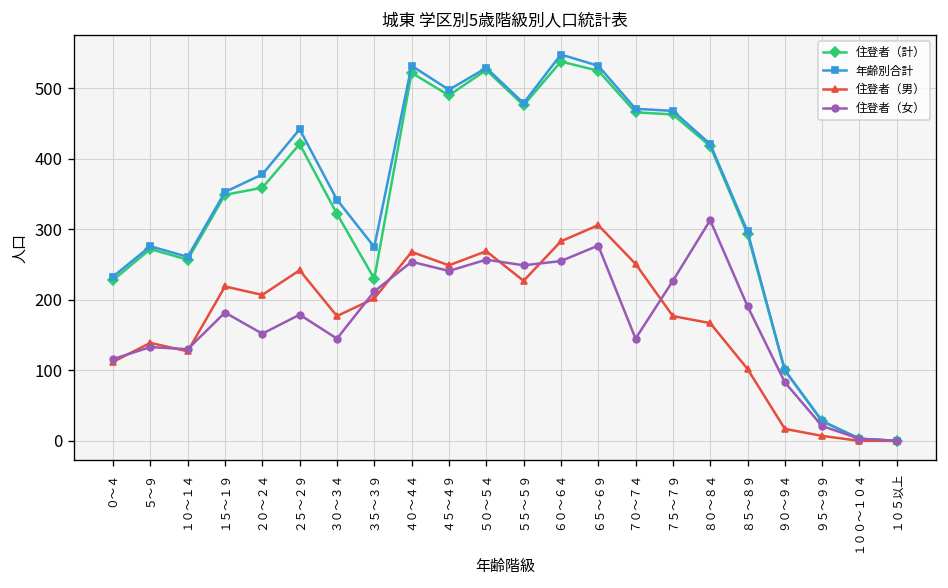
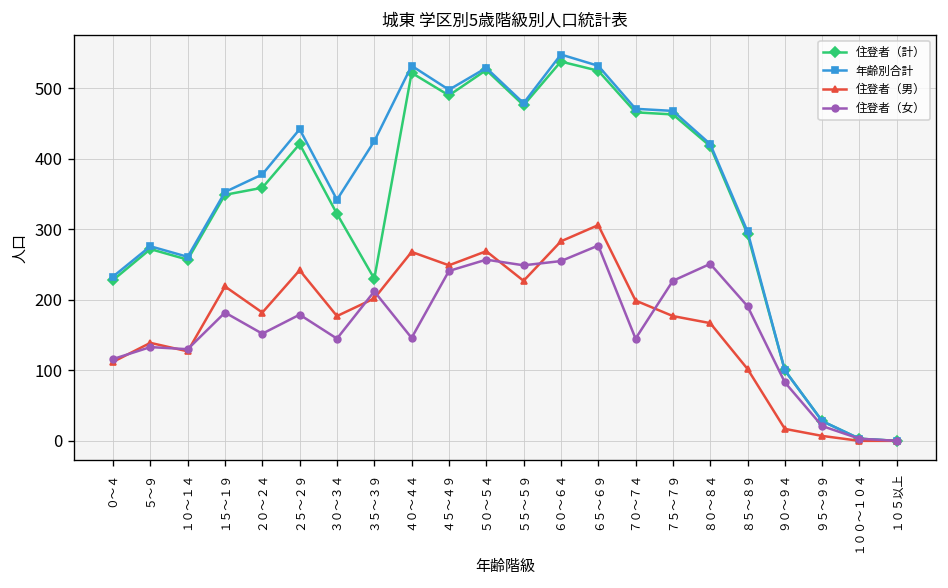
住登者（男）, ２０～２４: 210 -> 180
年齢別合計, ３５～３９: 280 -> 430
住登者（女）, ４０～４４: 250 -> 150
住登者（男）, ７０～７４: 250 -> 200
住登者（女）, ８０～８４: 310 -> 250
